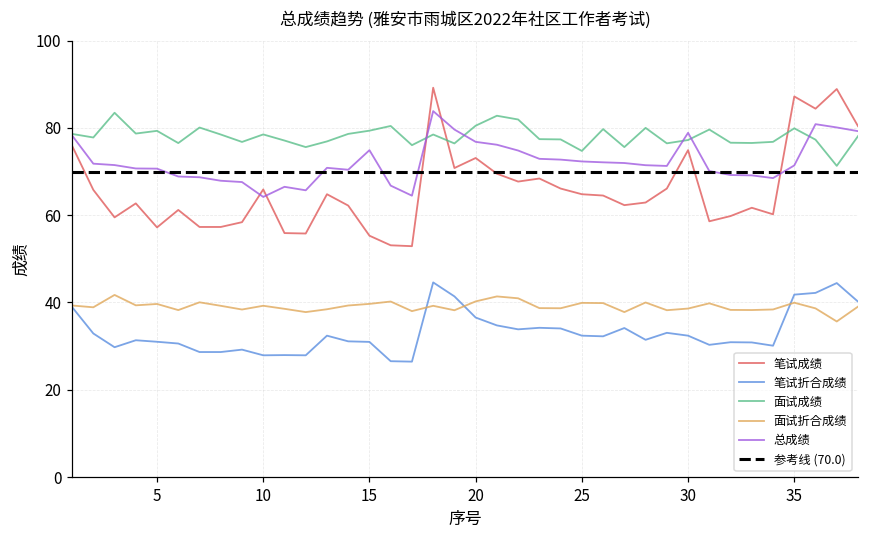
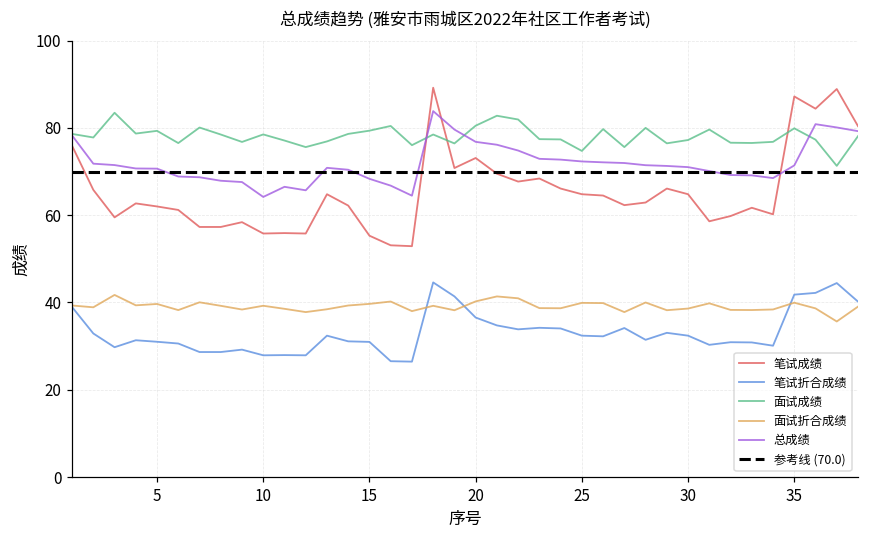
笔试成绩, 5: 57 -> 62
笔试成绩, 10: 66 -> 56
总成绩, 15: 75 -> 68
笔试成绩, 30: 75 -> 65
总成绩, 30: 79 -> 71
